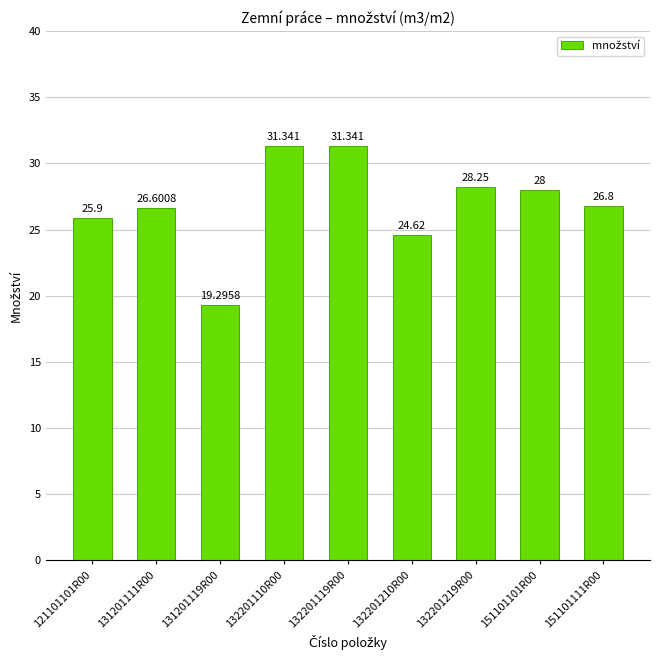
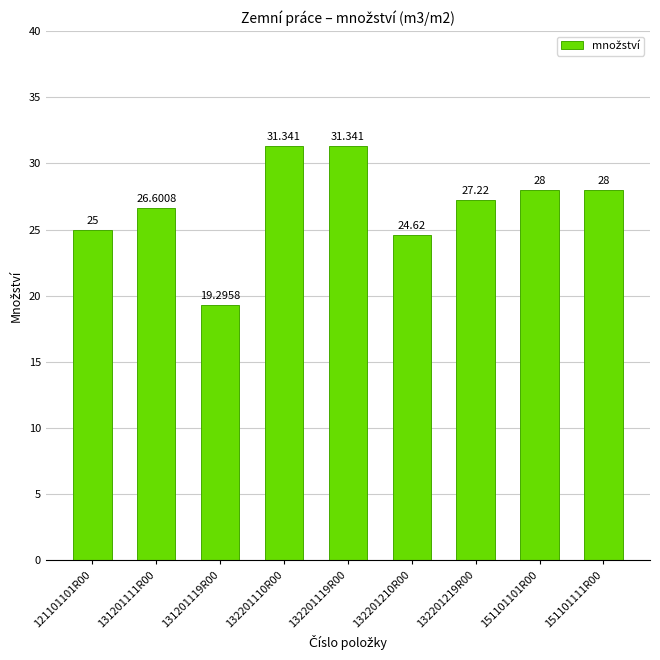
121101101R00: 25.9 -> 25
132201219R00: 28.25 -> 27.22
151101111R00: 26.8 -> 28
